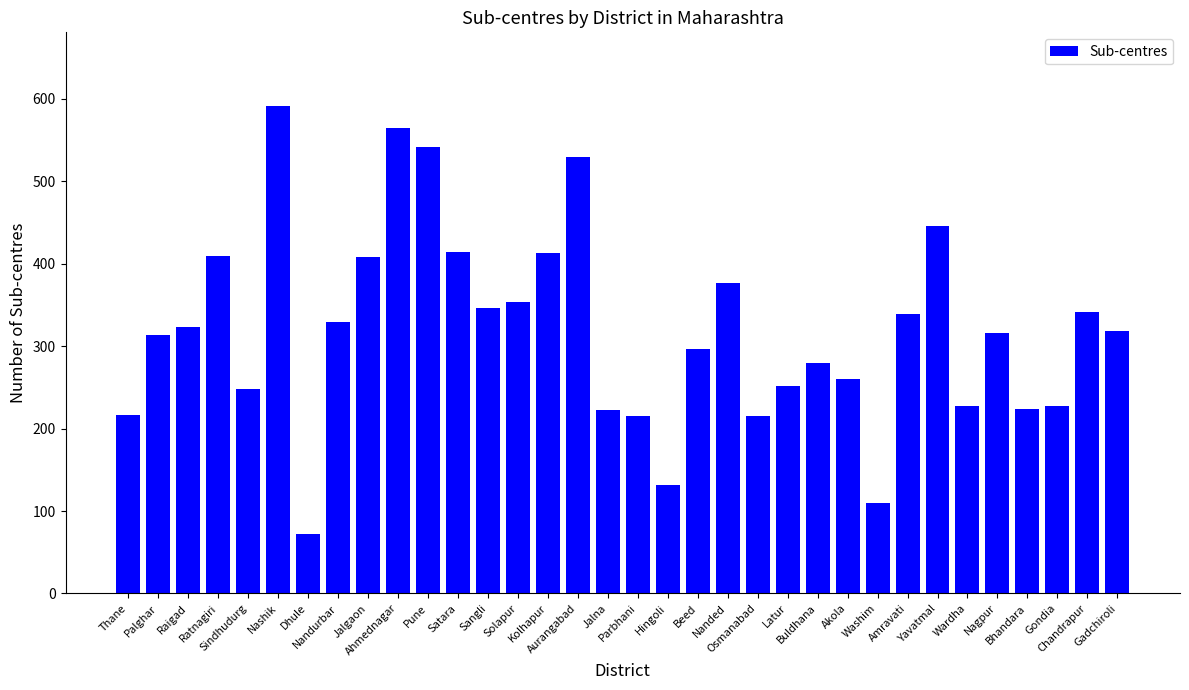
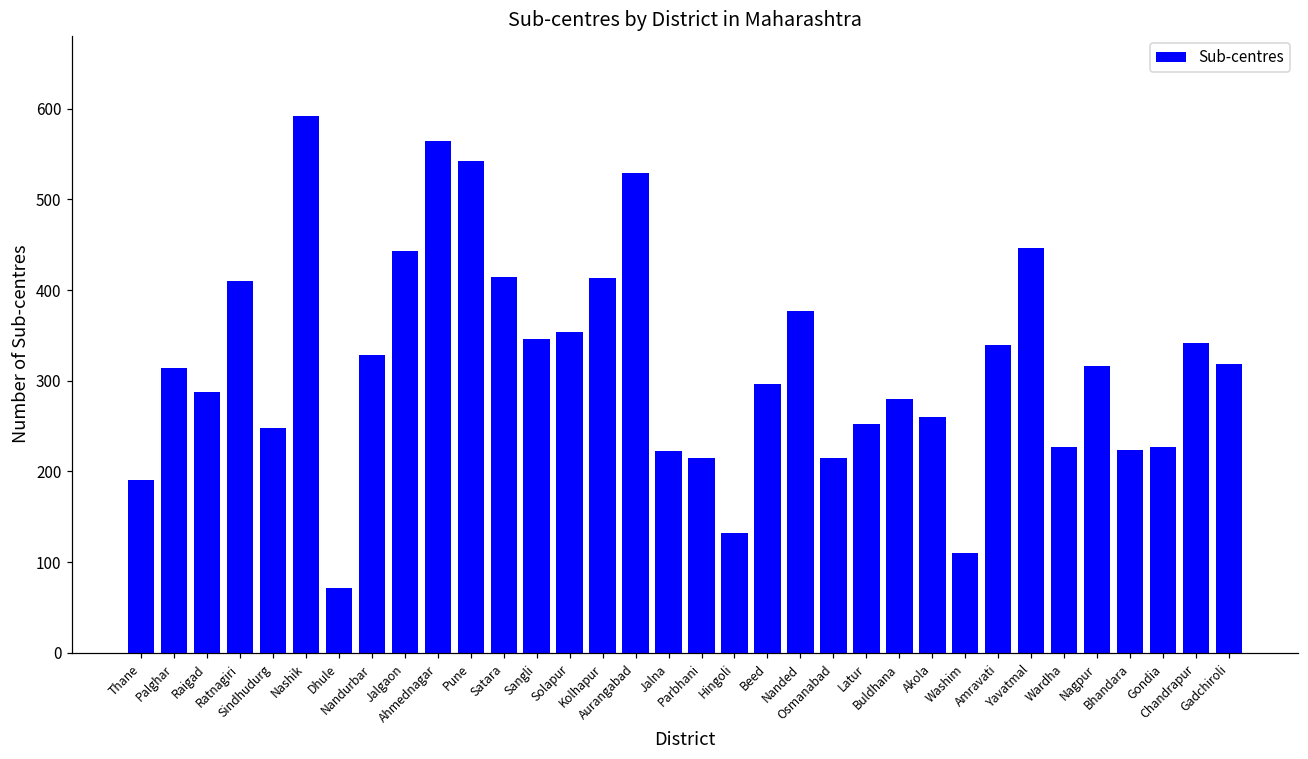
Thane: 220 -> 190
Raigad: 320 -> 290
Jalgaon: 410 -> 440
